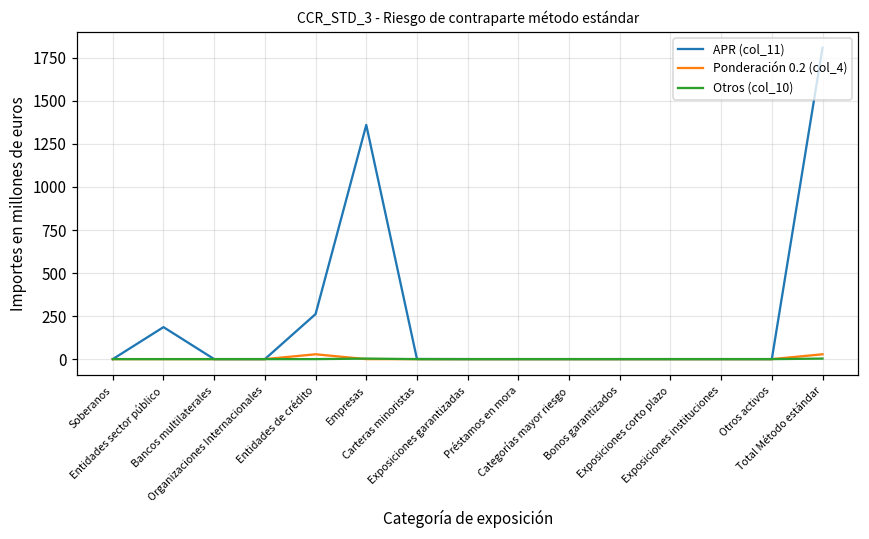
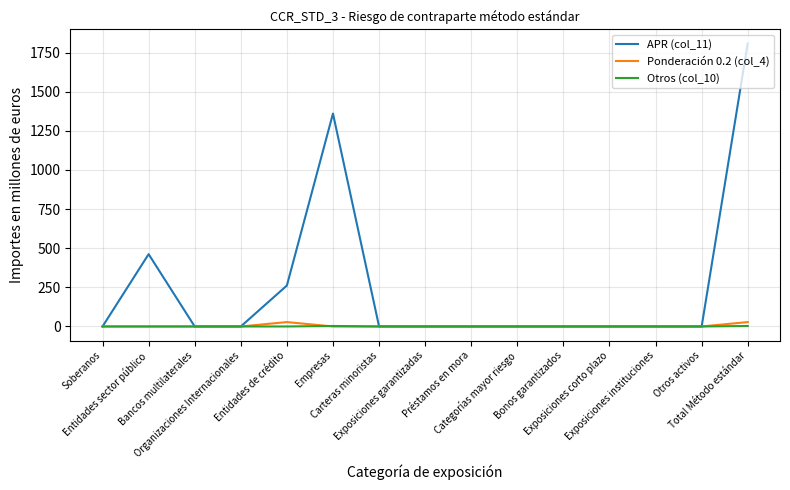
APR (col_11), Entidades sector público: 190 -> 460
